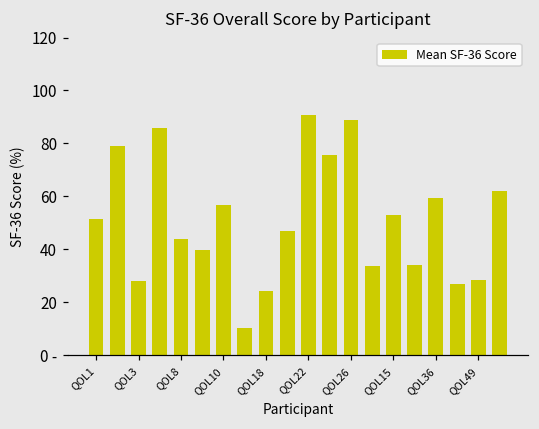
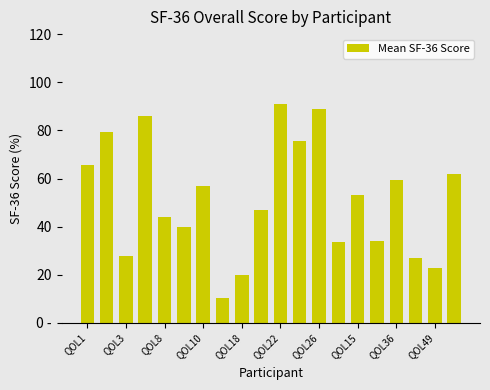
QOL1: 51 -> 66
QOL18: 24 -> 20
QOL49: 28 -> 23
